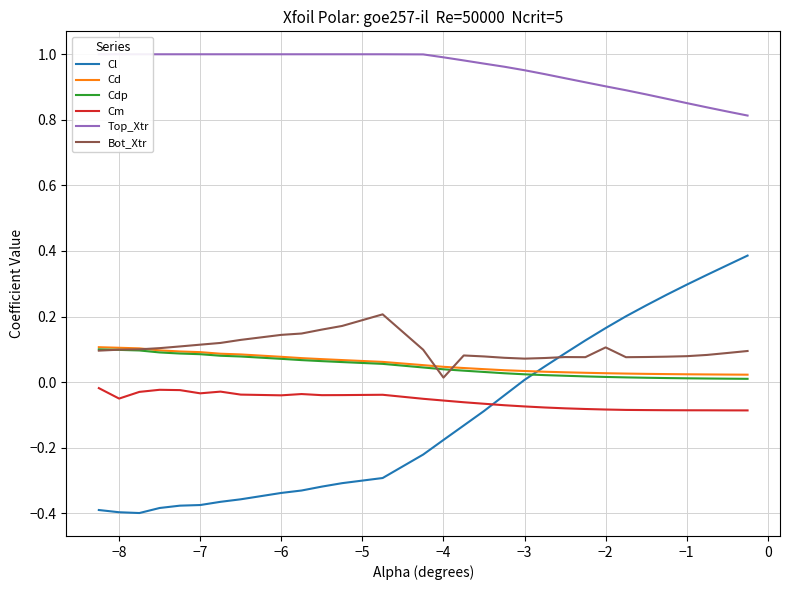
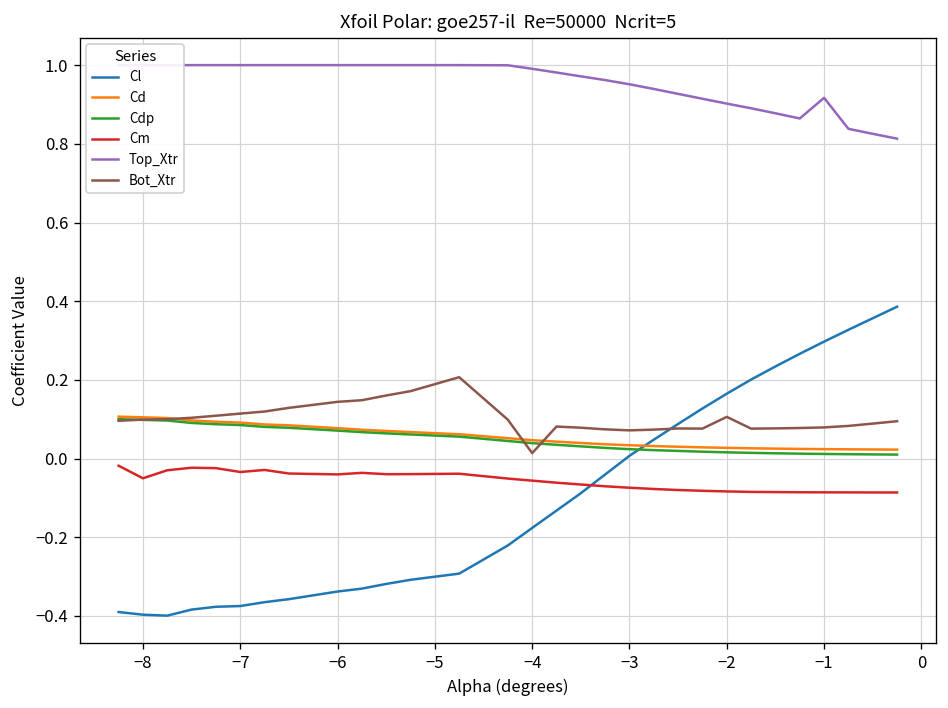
Top_Xtr, −1: 0.85 -> 0.92
